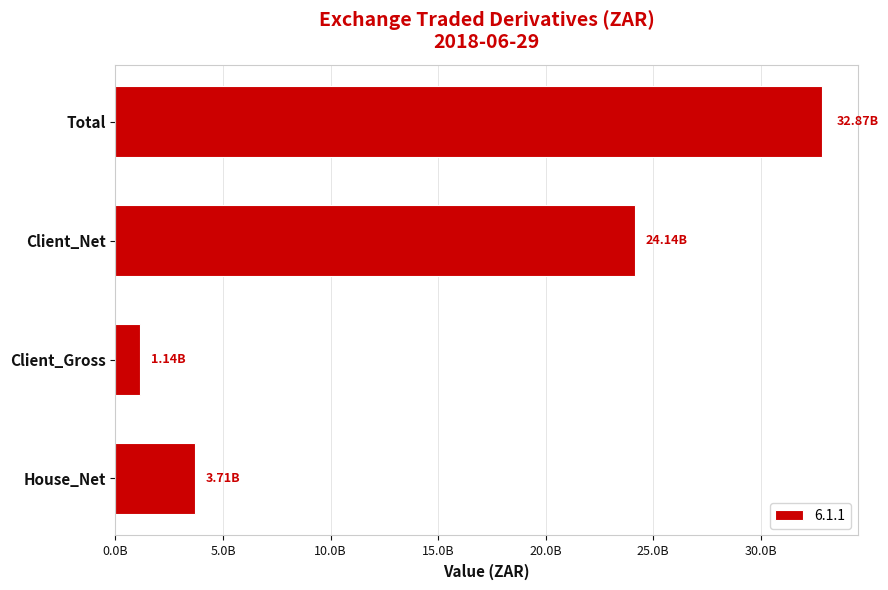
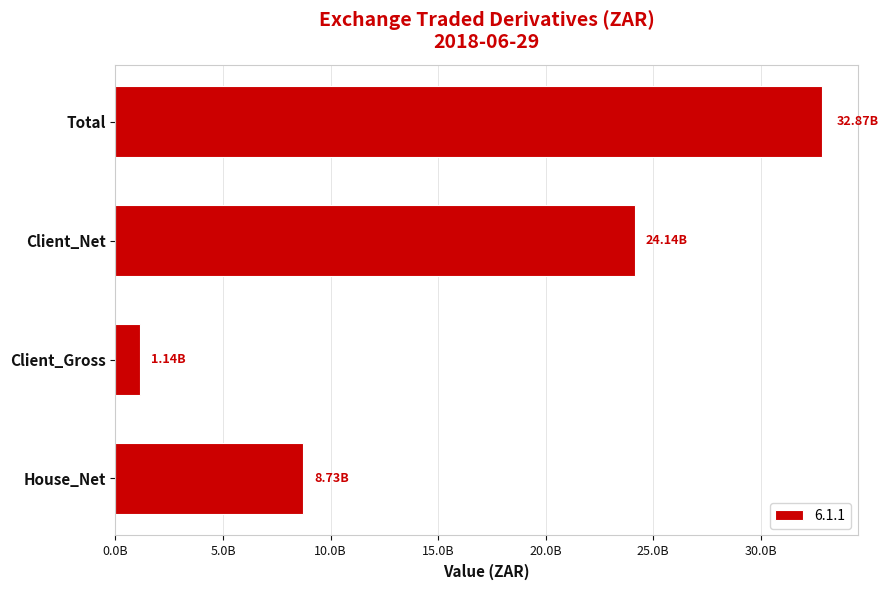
House_Net: 3.71B -> 8.73B
